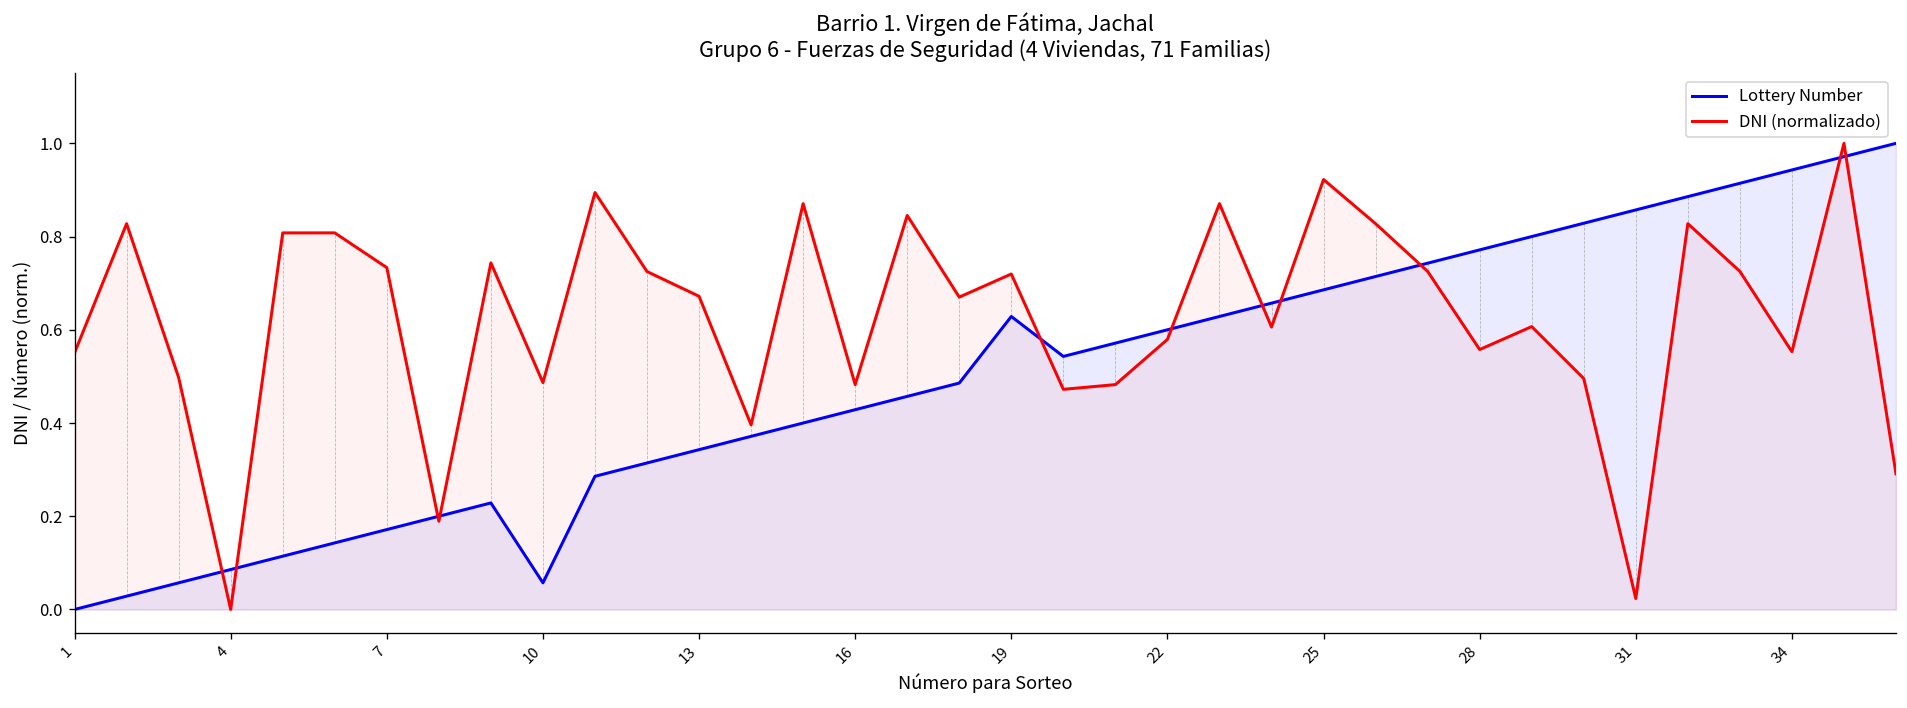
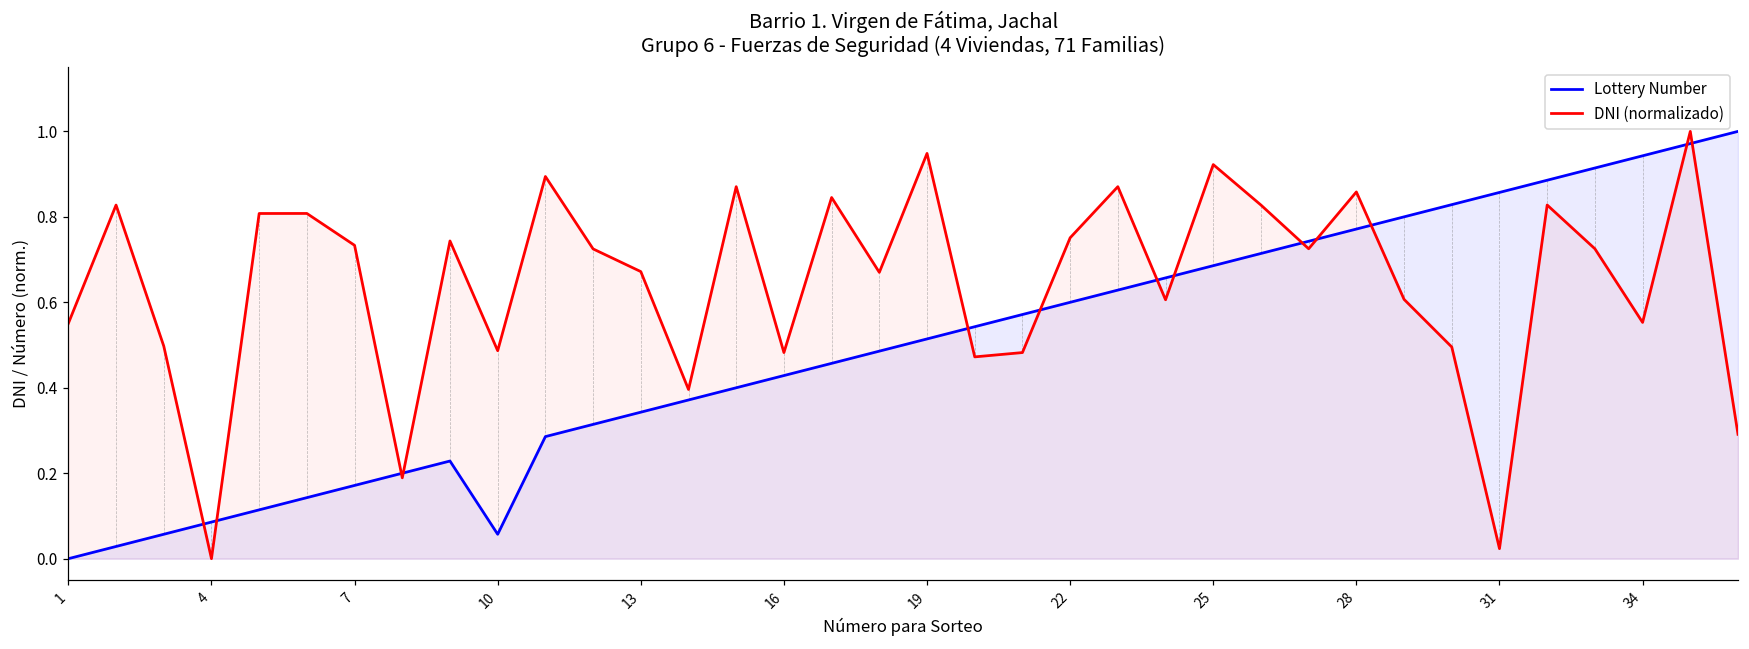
Lottery Number, 19: 0.63 -> 0.51
DNI (normalizado), 19: 0.72 -> 0.95
DNI (normalizado), 22: 0.58 -> 0.75
DNI (normalizado), 28: 0.56 -> 0.86
